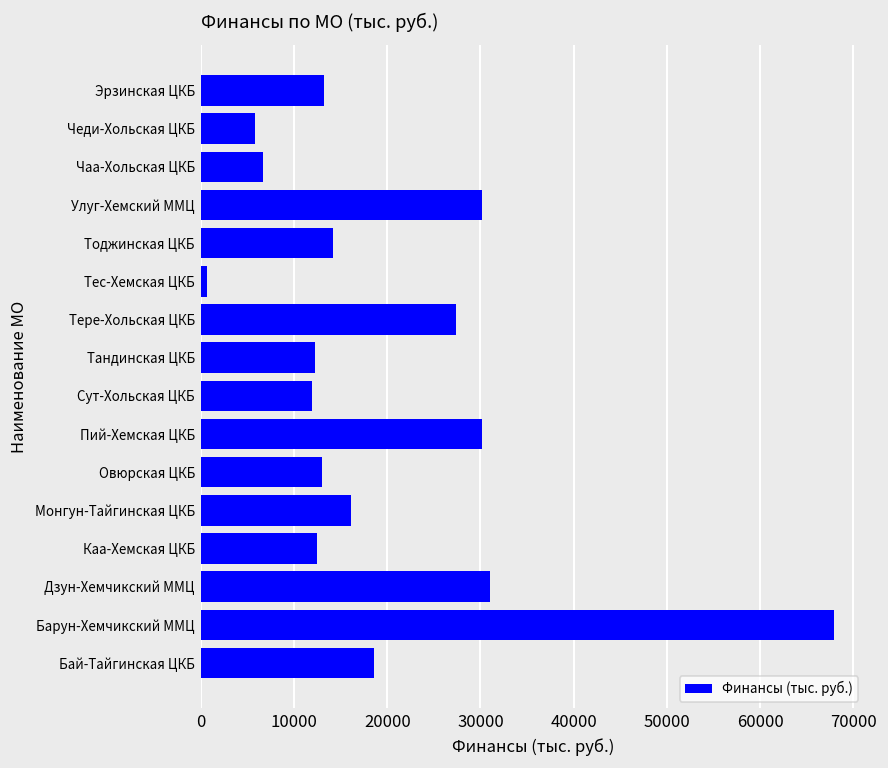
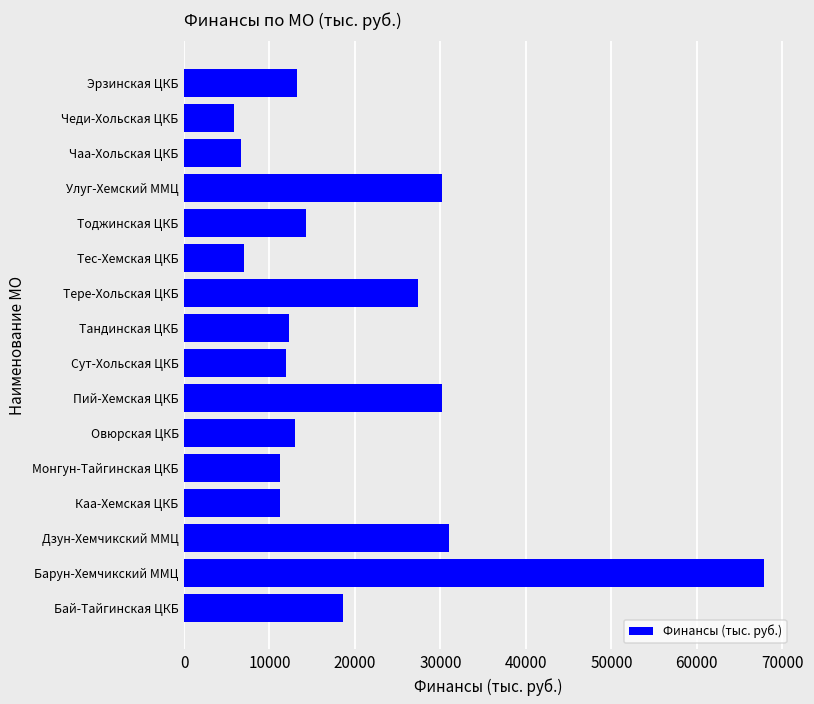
Тес-Хемская ЦКБ: 1000 -> 7000
Монгун-Тайгинская ЦКБ: 16000 -> 11000
Каа-Хемская ЦКБ: 12000 -> 11000
